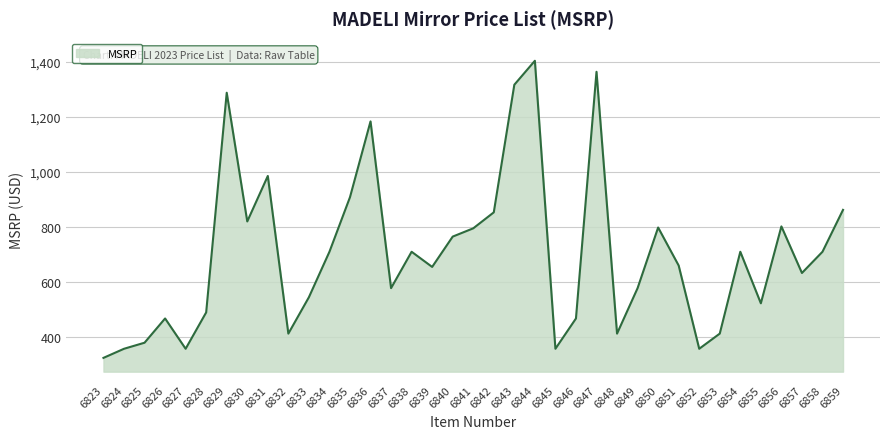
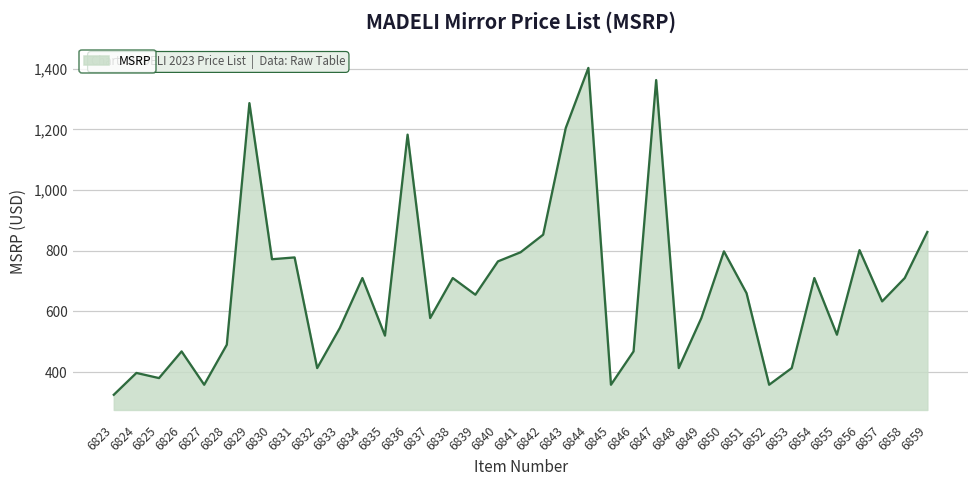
6824: 360 -> 400
6830: 820 -> 770
6831: 990 -> 780
6835: 910 -> 520
6843: 1,320 -> 1,210
